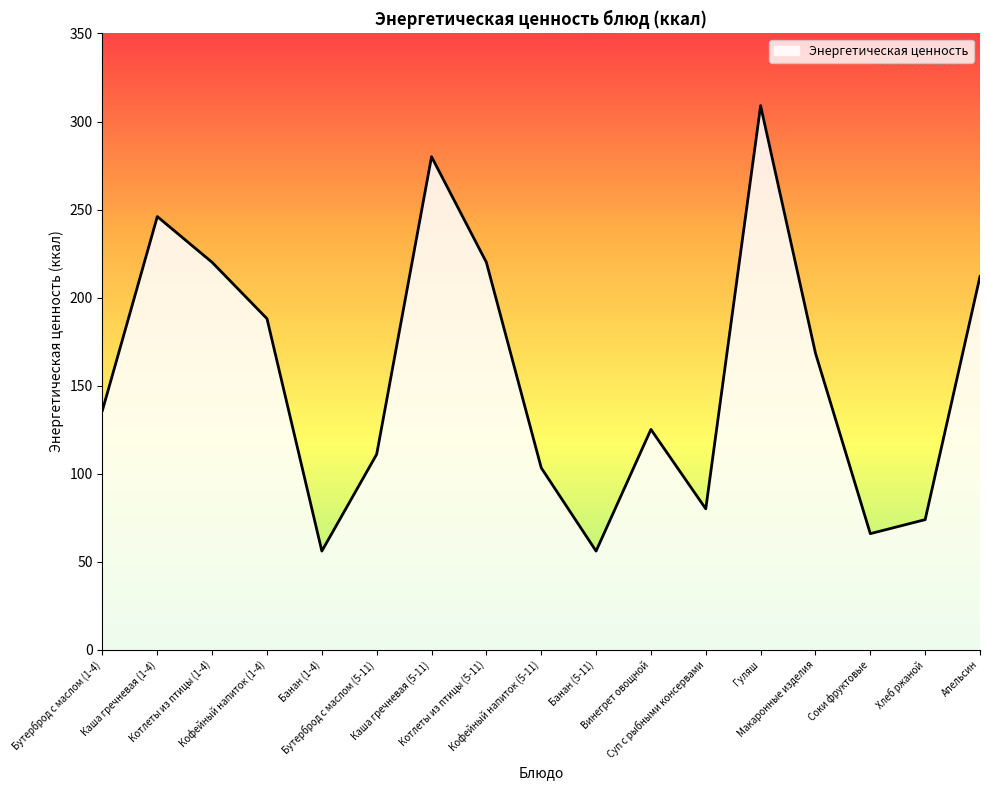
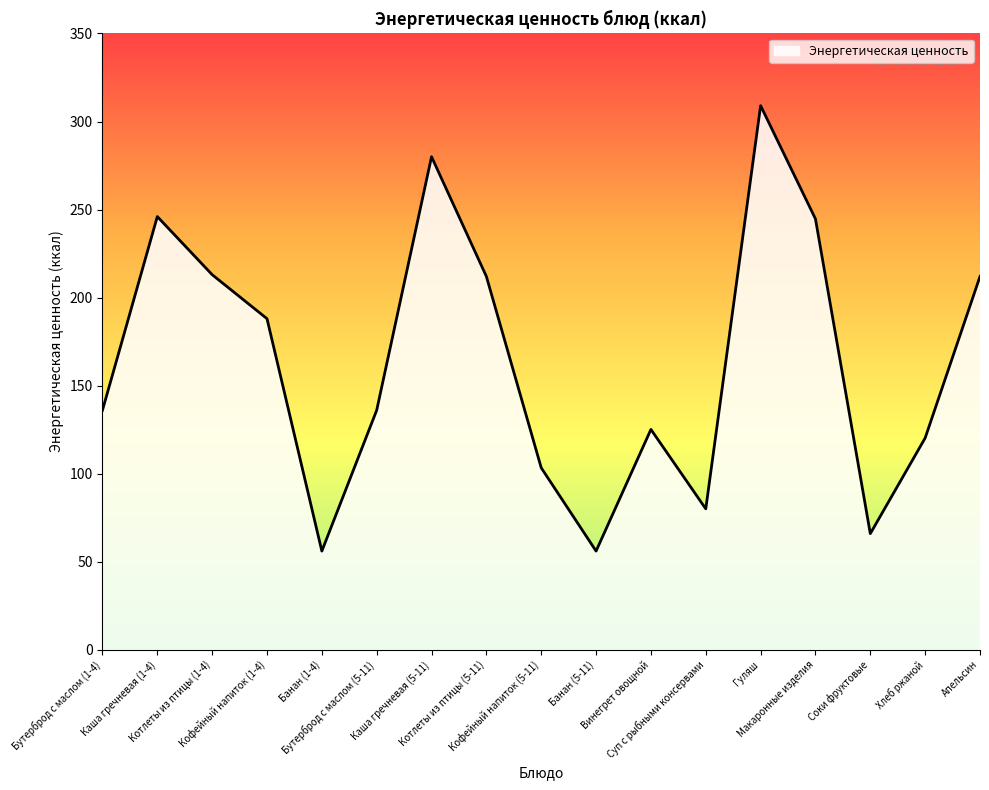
Котлеты из птицы (1-4): 220 -> 213
Бутерброд с маслом (5-11): 111 -> 136
Котлеты из птицы (5-11): 220 -> 212
Макаронные изделия: 168 -> 245
Хлеб ржаной: 74 -> 120
